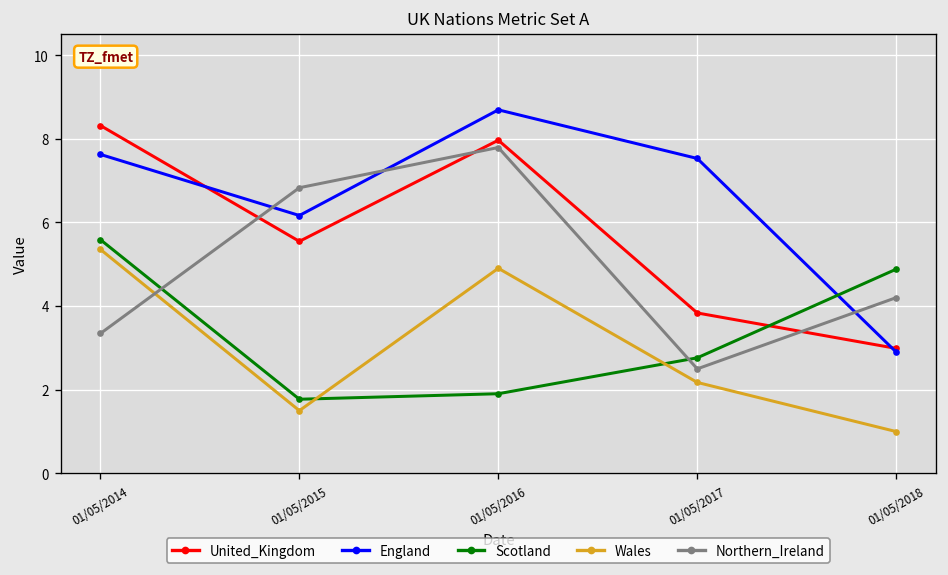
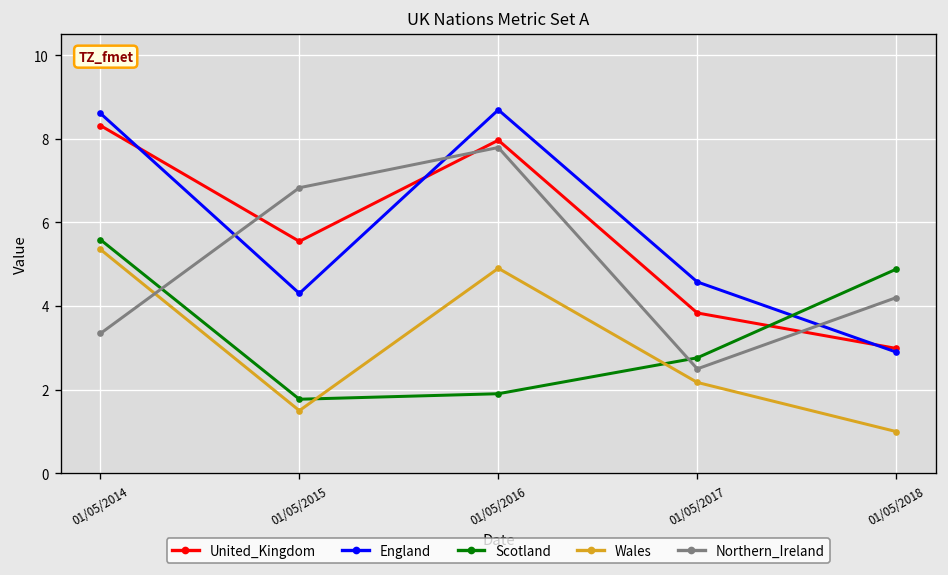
England, 01/05/2014: 7.6 -> 8.6
England, 01/05/2015: 6.2 -> 4.3
England, 01/05/2017: 7.5 -> 4.6
